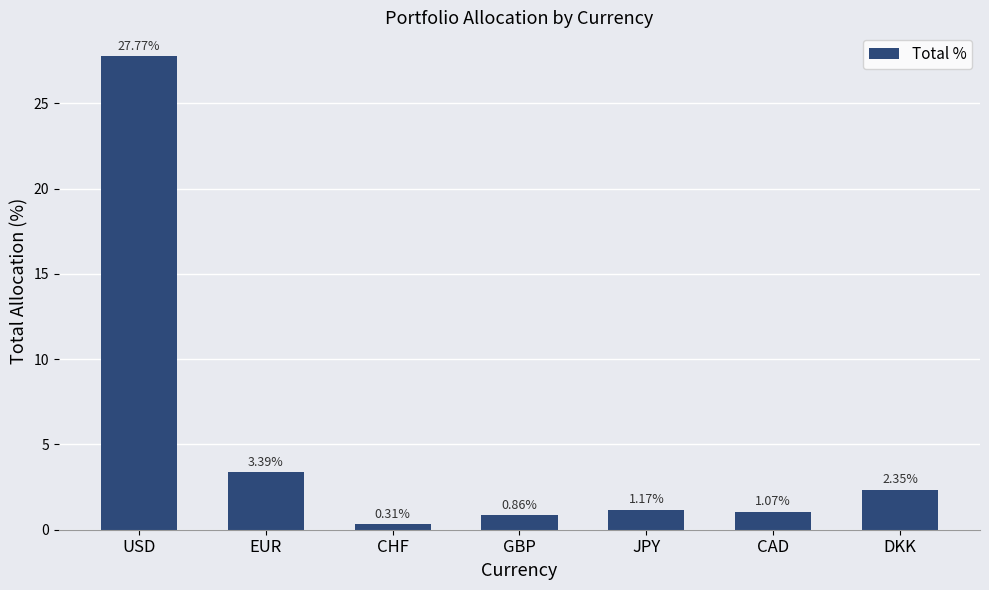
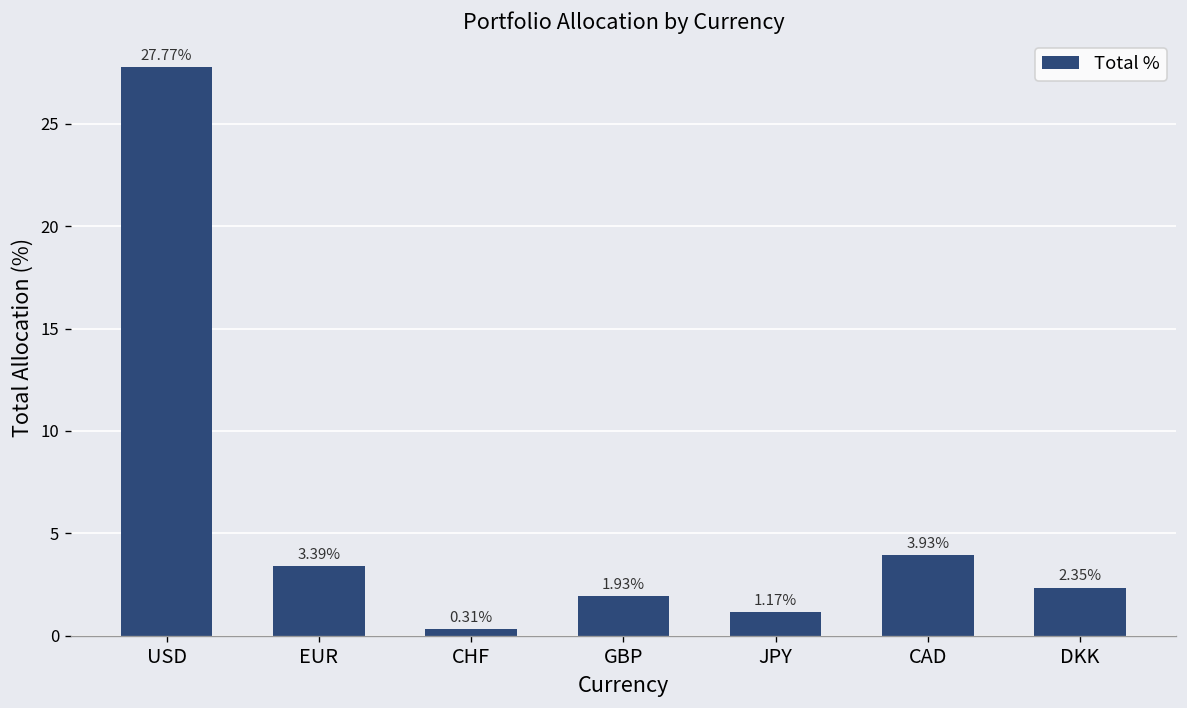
GBP: 0.86% -> 1.93%
CAD: 1.07% -> 3.93%
